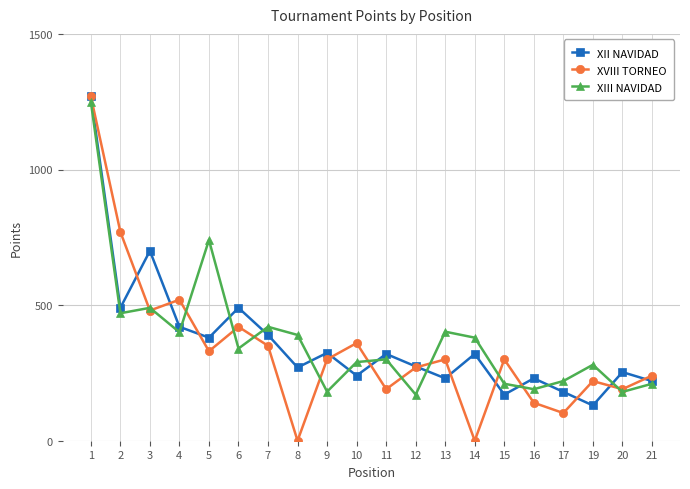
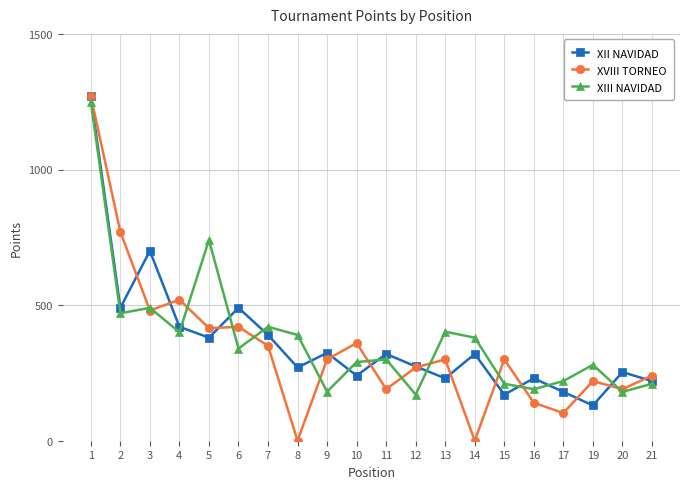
XVIII TORNEO, 5: 330 -> 420
